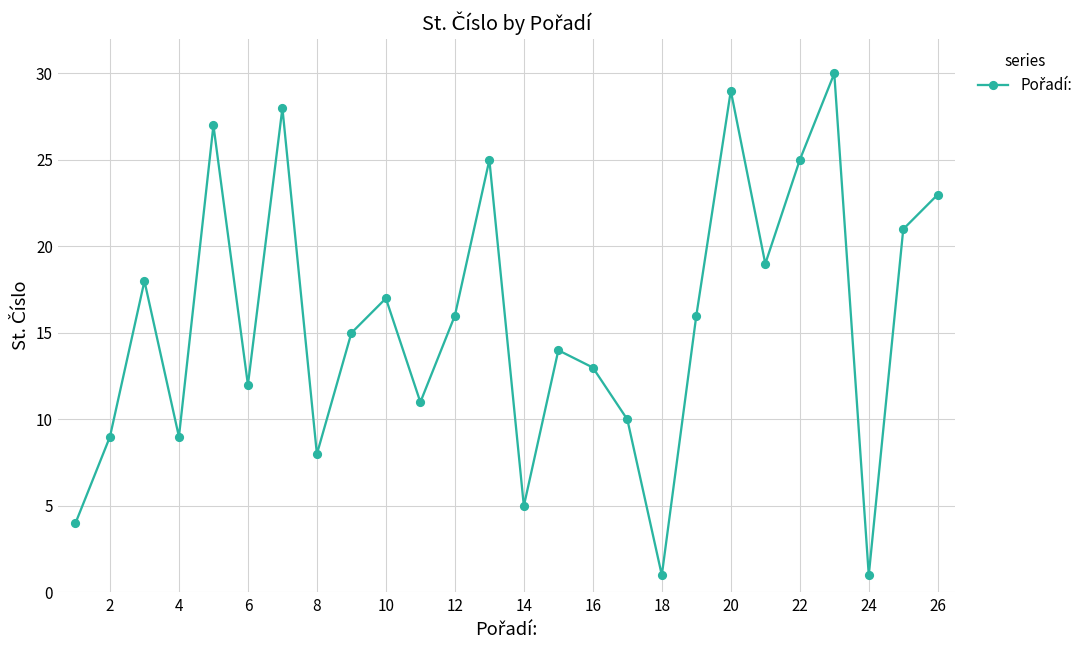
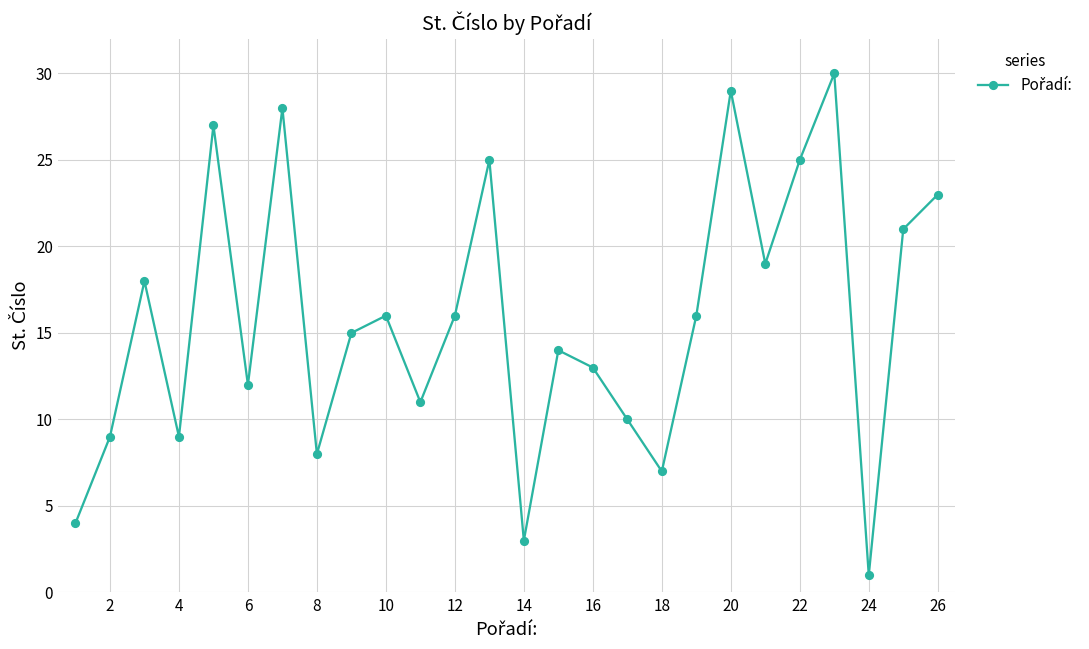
10: 17 -> 16
14: 5 -> 3
18: 1 -> 7
